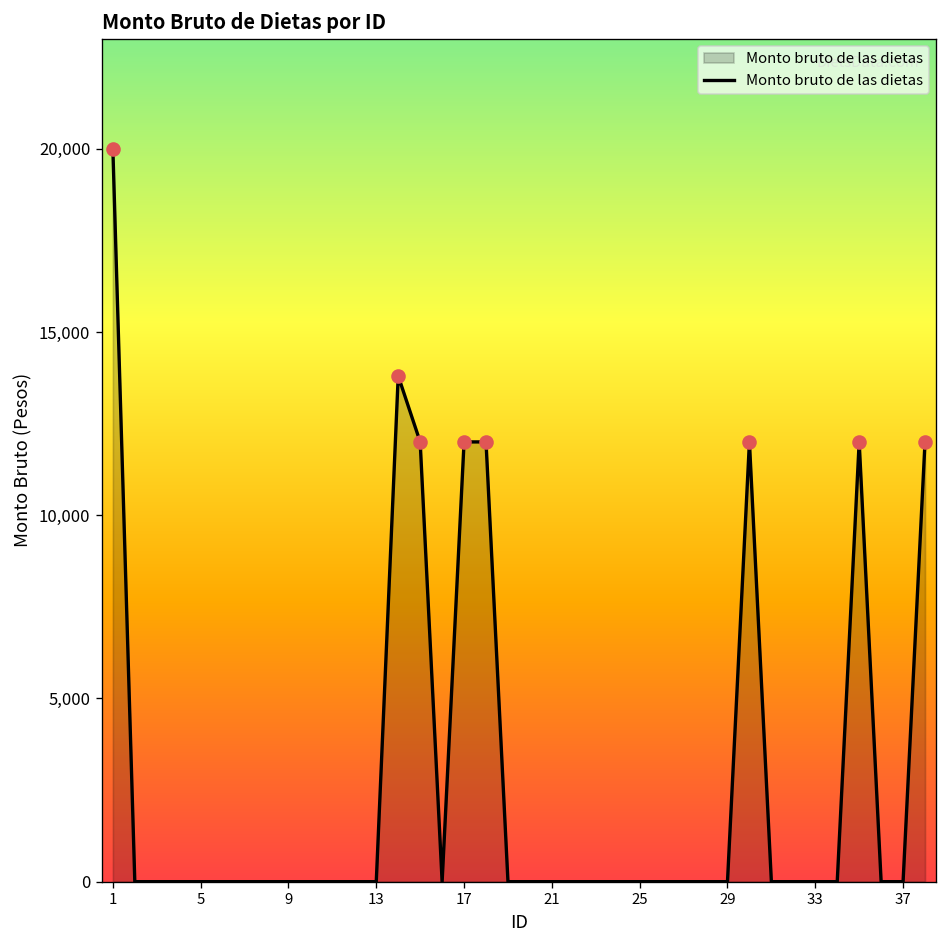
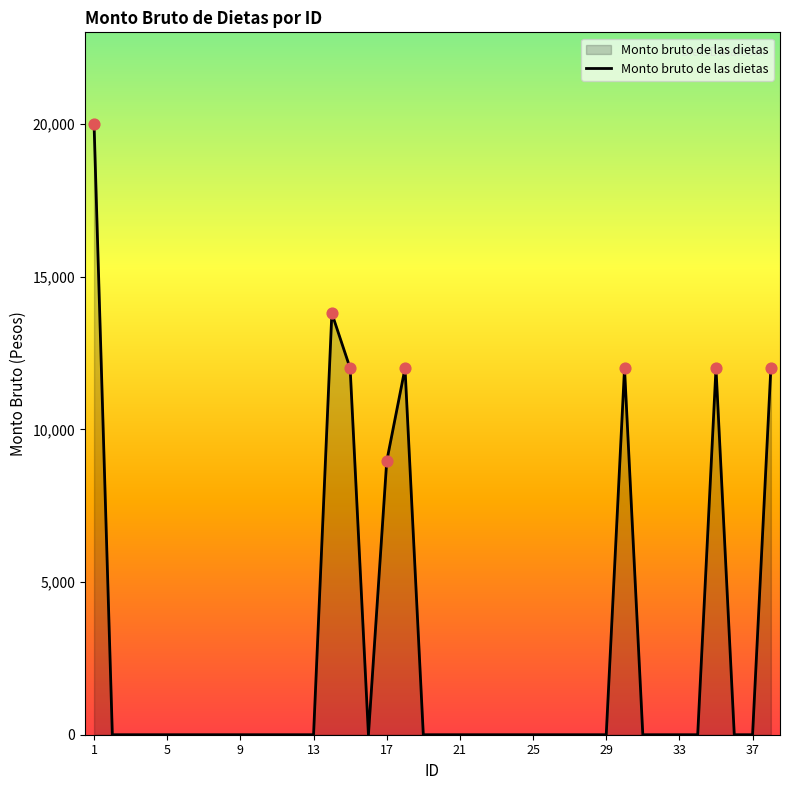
Monto bruto de las dietas, 17: 12,000 -> 9,000
